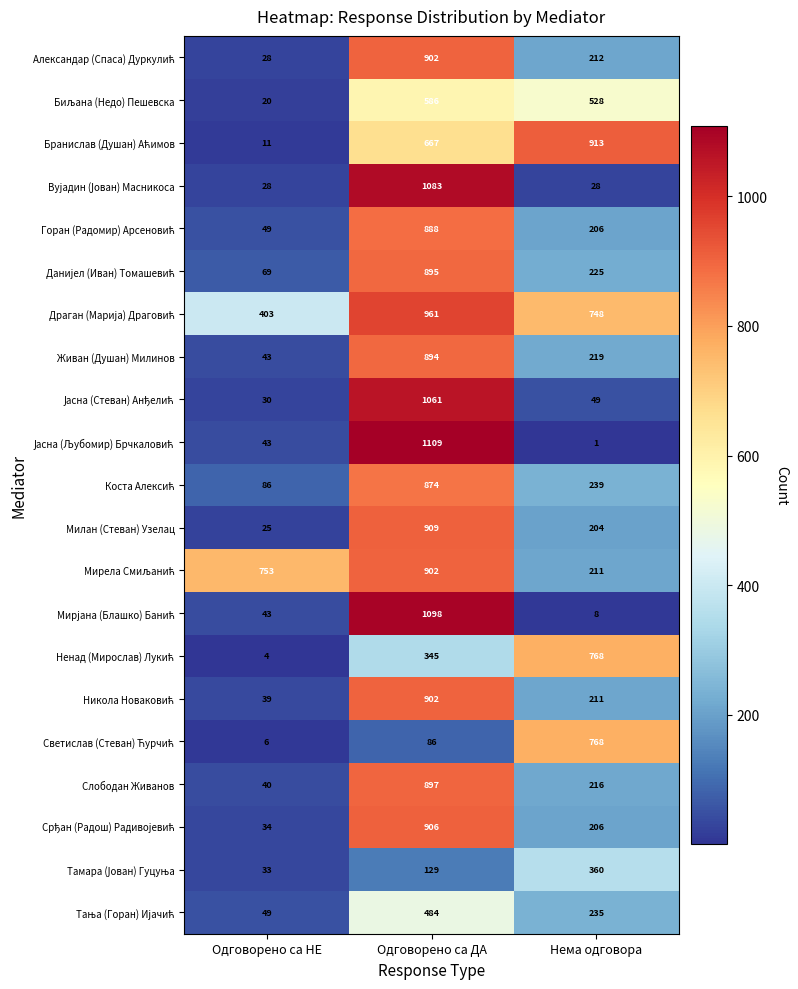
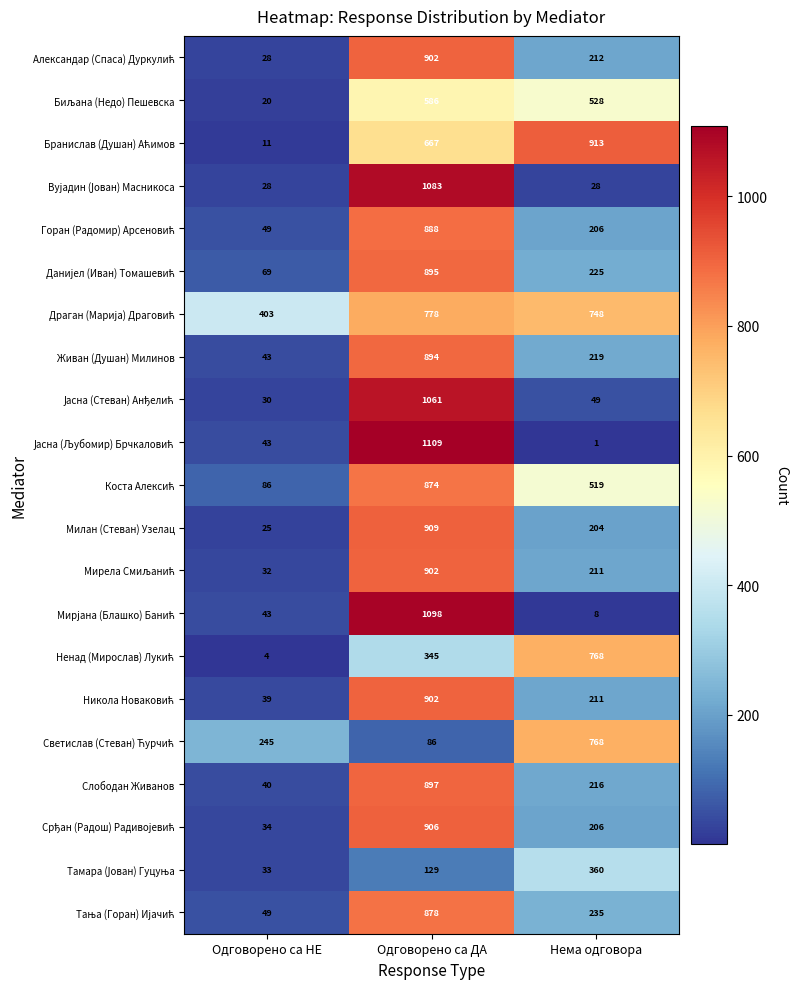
Драган (Марија) Драговић, Одговорено са ДА: 961 -> 778
Коста Алексић, Нема одговора: 239 -> 519
Мирела Смиљанић, Одговорено са НЕ: 753 -> 32
Светислав (Стеван) Ћурчић, Одговорено са НЕ: 6 -> 245
Тања (Горан) Ијачић, Одговорено са ДА: 484 -> 878
